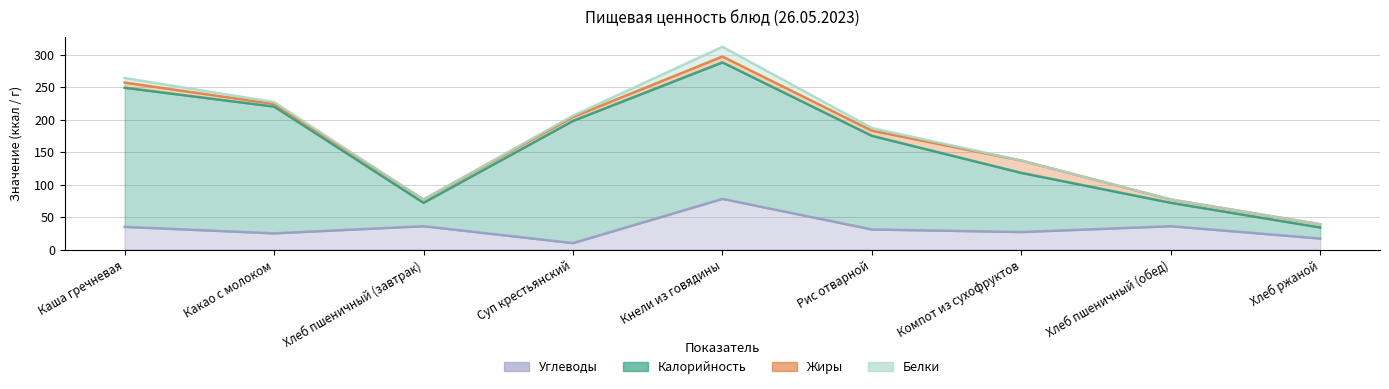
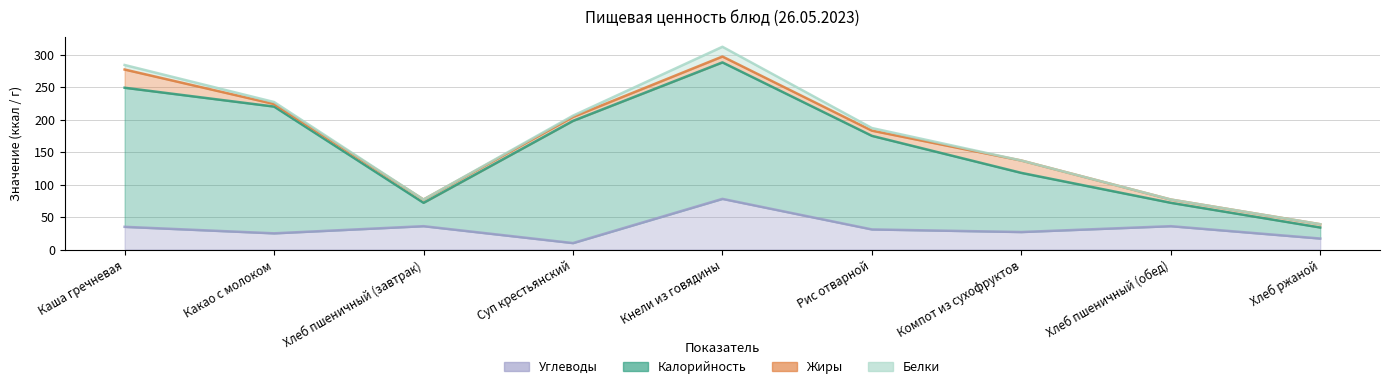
Жиры, Каша гречневая: 10 -> 30
